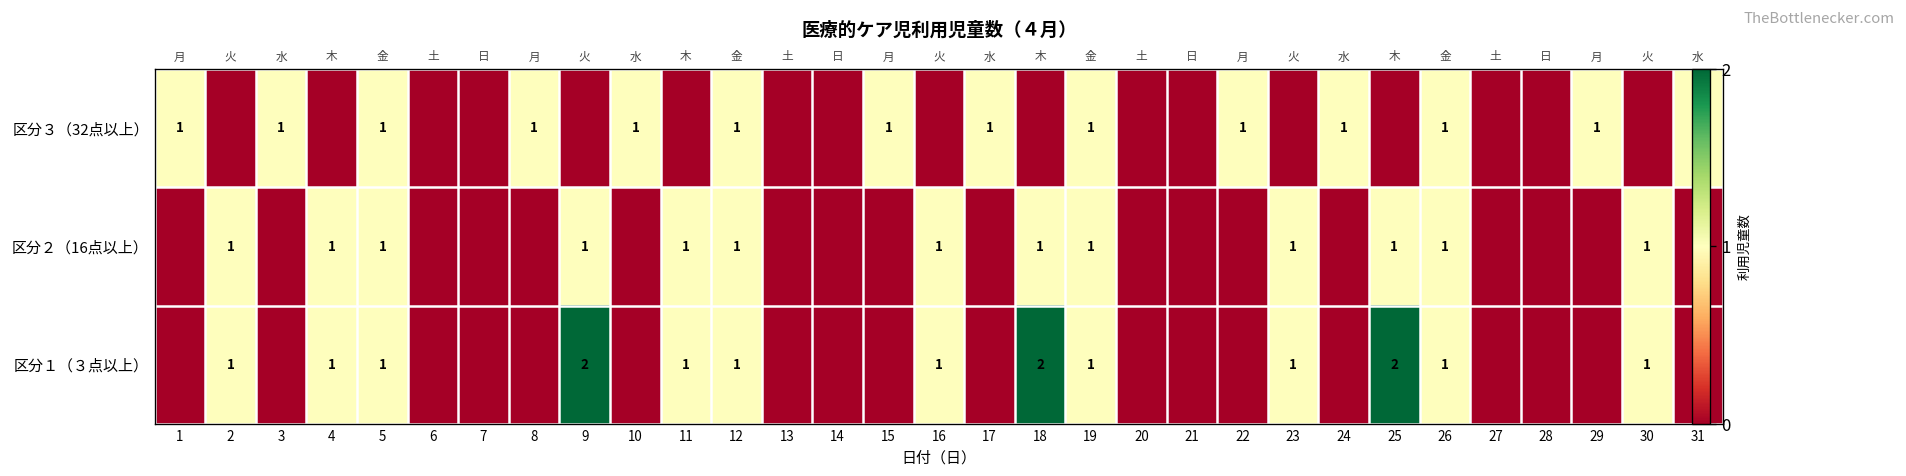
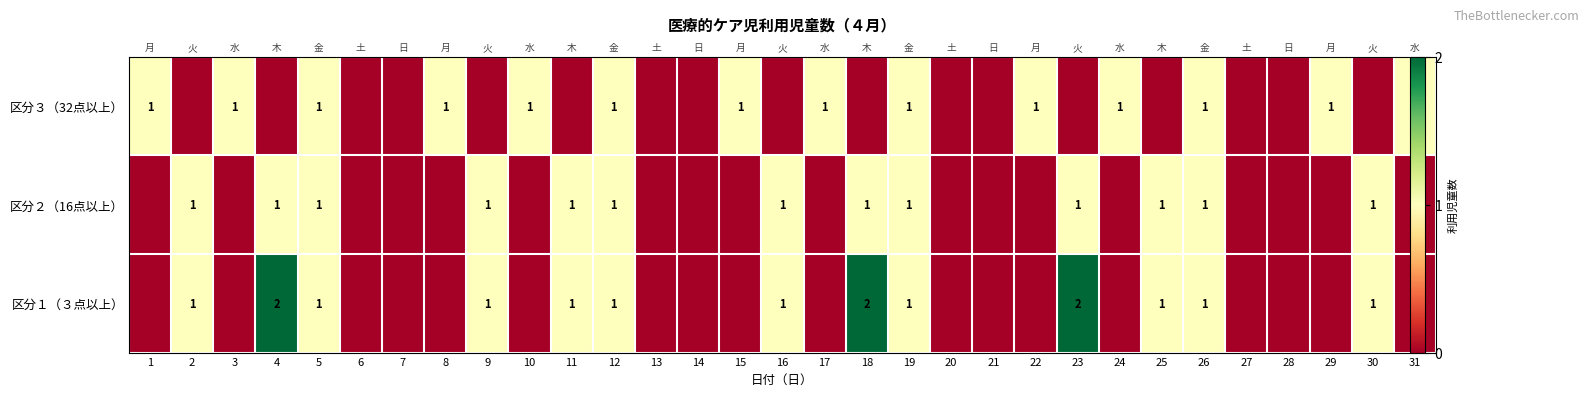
区分１（３点以上）, 4: 1 -> 2
区分１（３点以上）, 9: 2 -> 1
区分１（３点以上）, 23: 1 -> 2
区分１（３点以上）, 25: 2 -> 1
